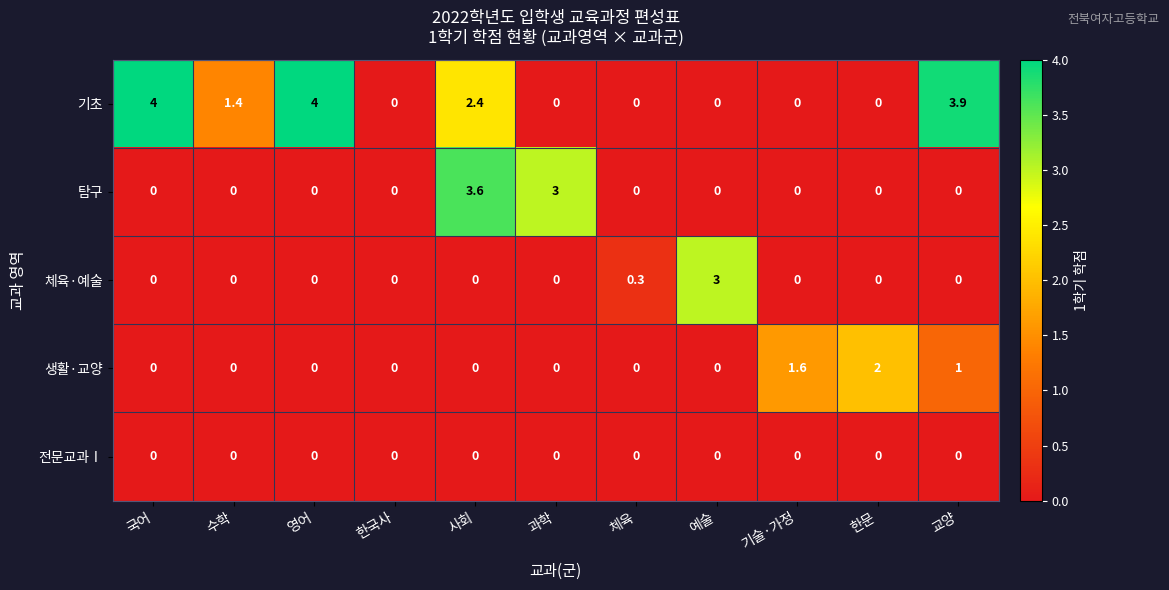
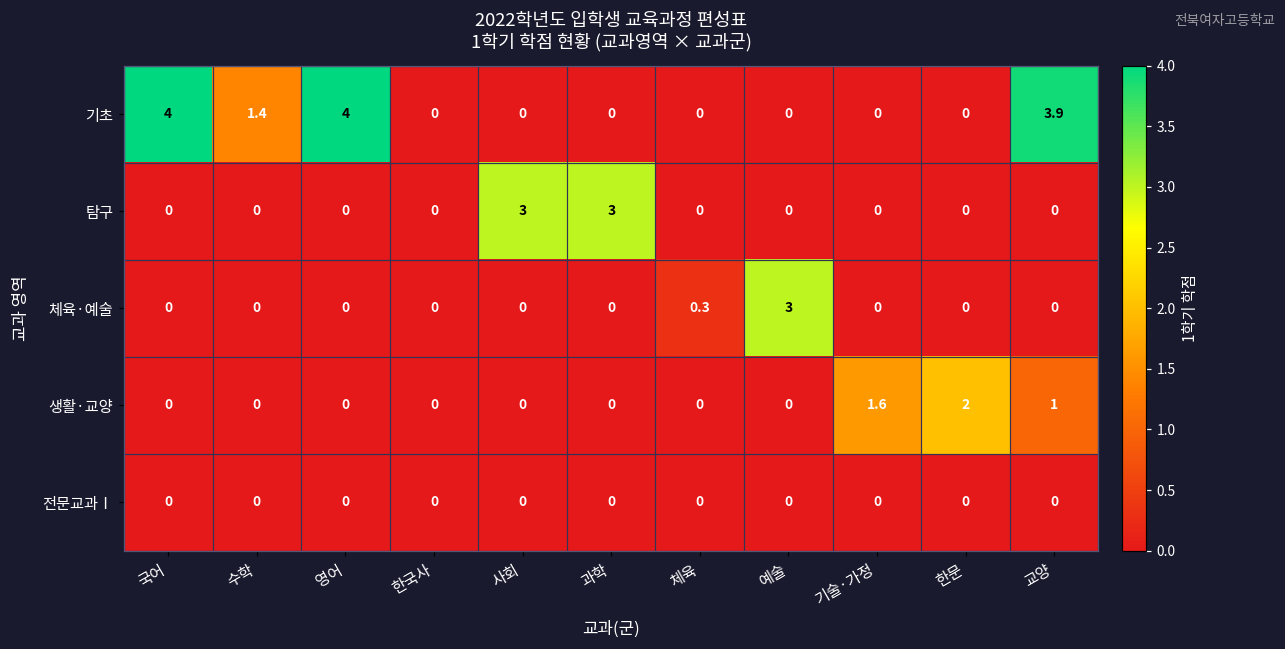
기초, 사회: 2.4 -> 0
탐구, 사회: 3.6 -> 3
